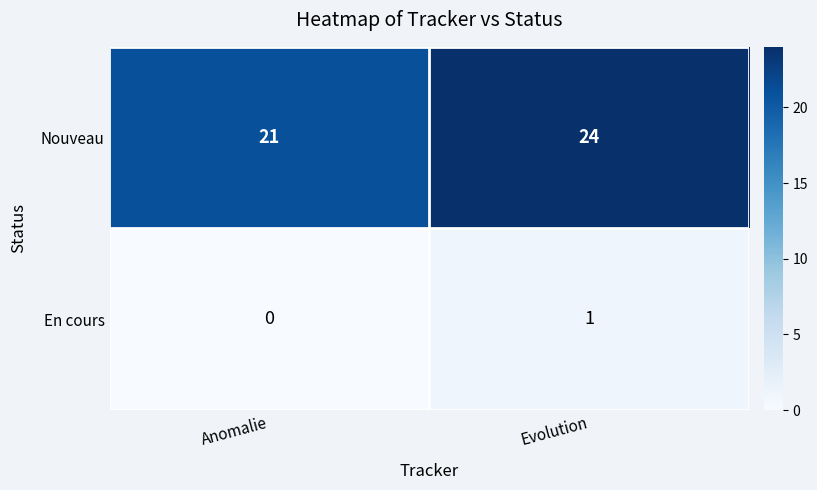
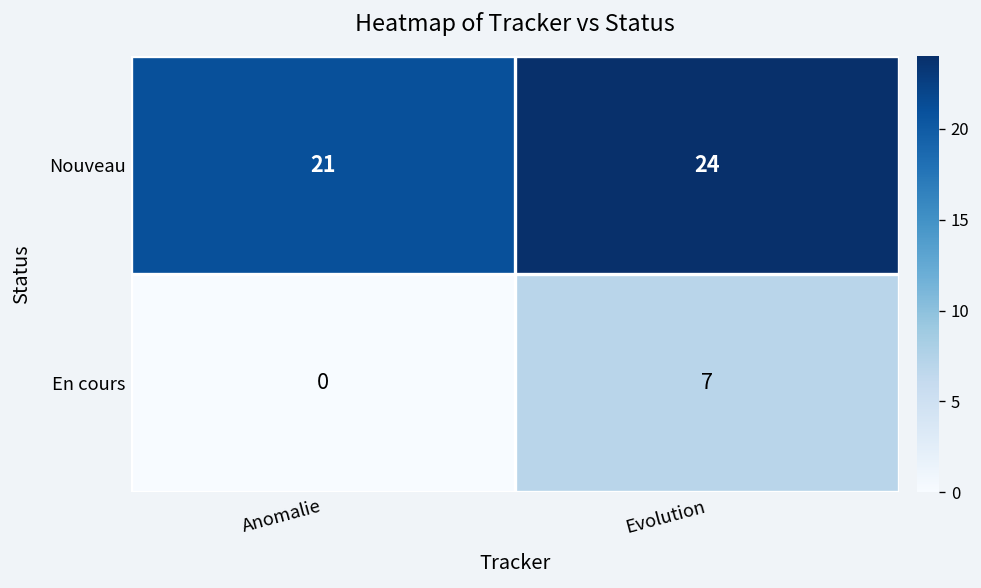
En cours, Evolution: 1 -> 7
